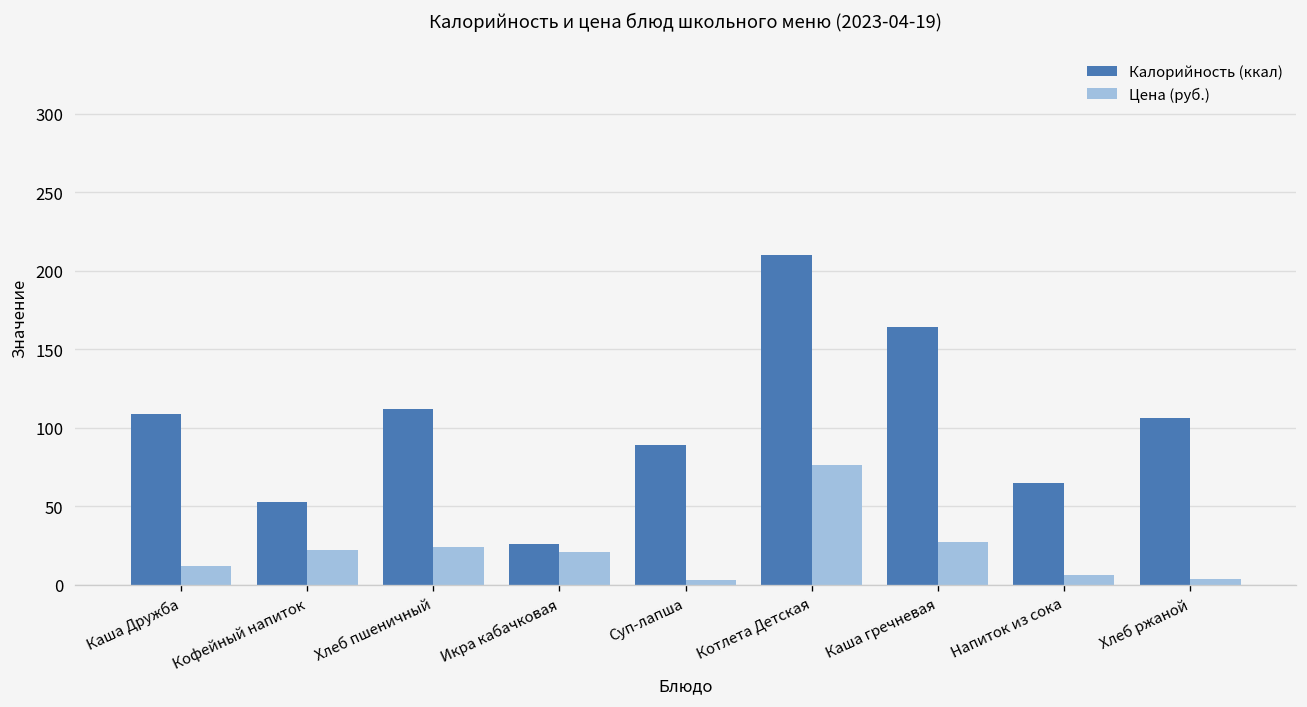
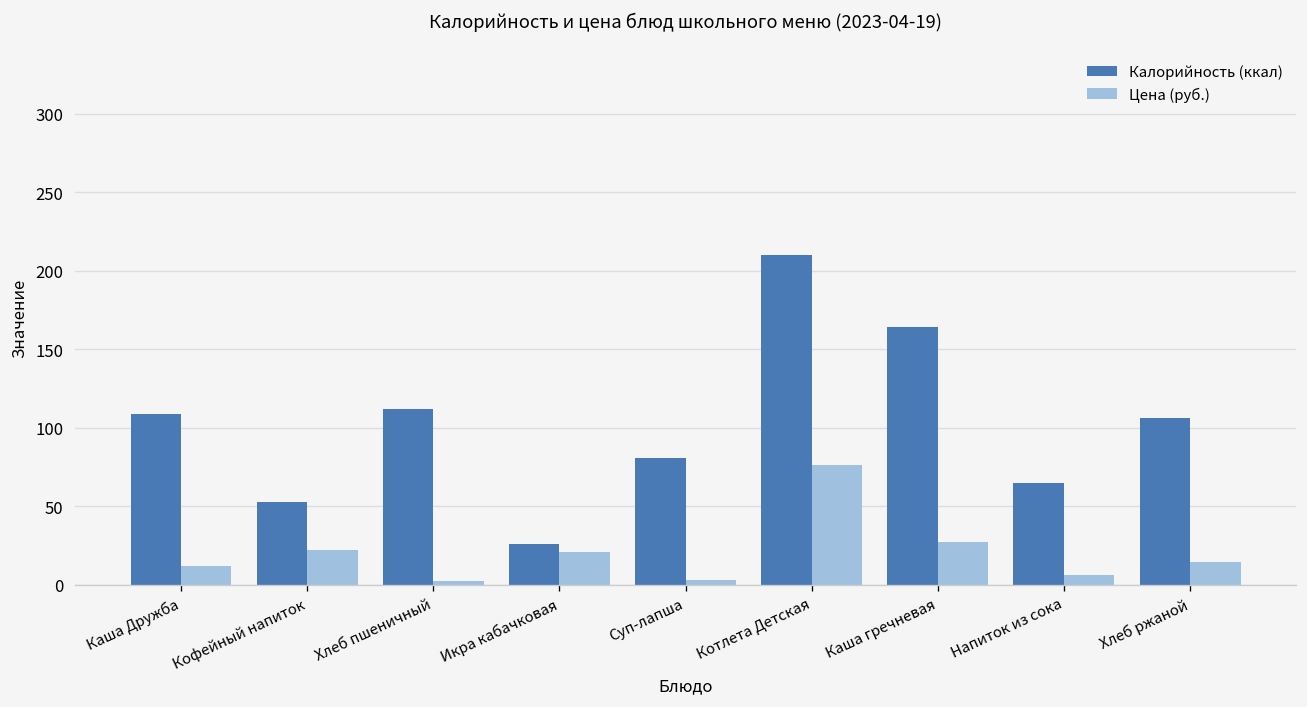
Цена (руб.), Хлеб пшеничный: 24 -> 3
Калорийность (ккал), Суп-лапша: 89 -> 81
Цена (руб.), Хлеб ржаной: 4 -> 14
